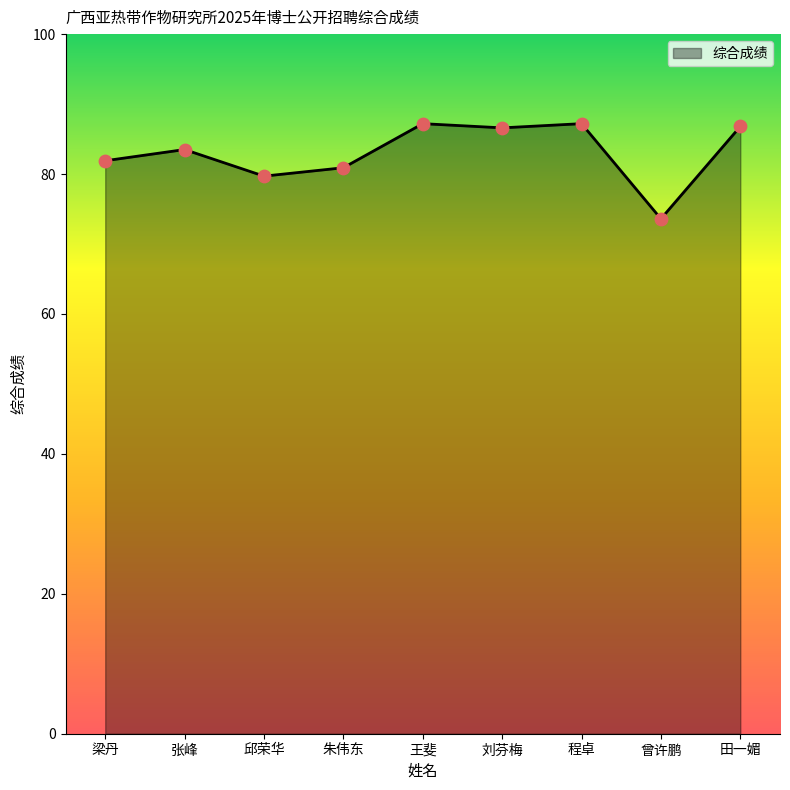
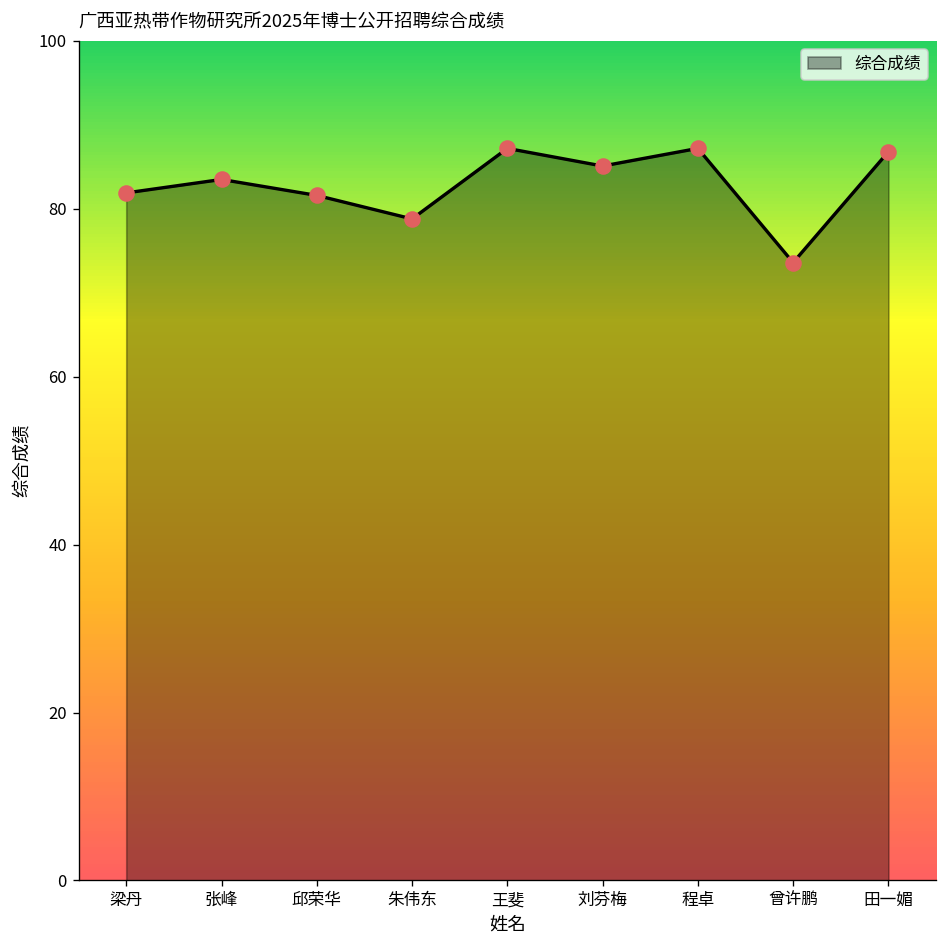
邱荣华: 80 -> 82
朱伟东: 81 -> 79
刘芬梅: 87 -> 85
